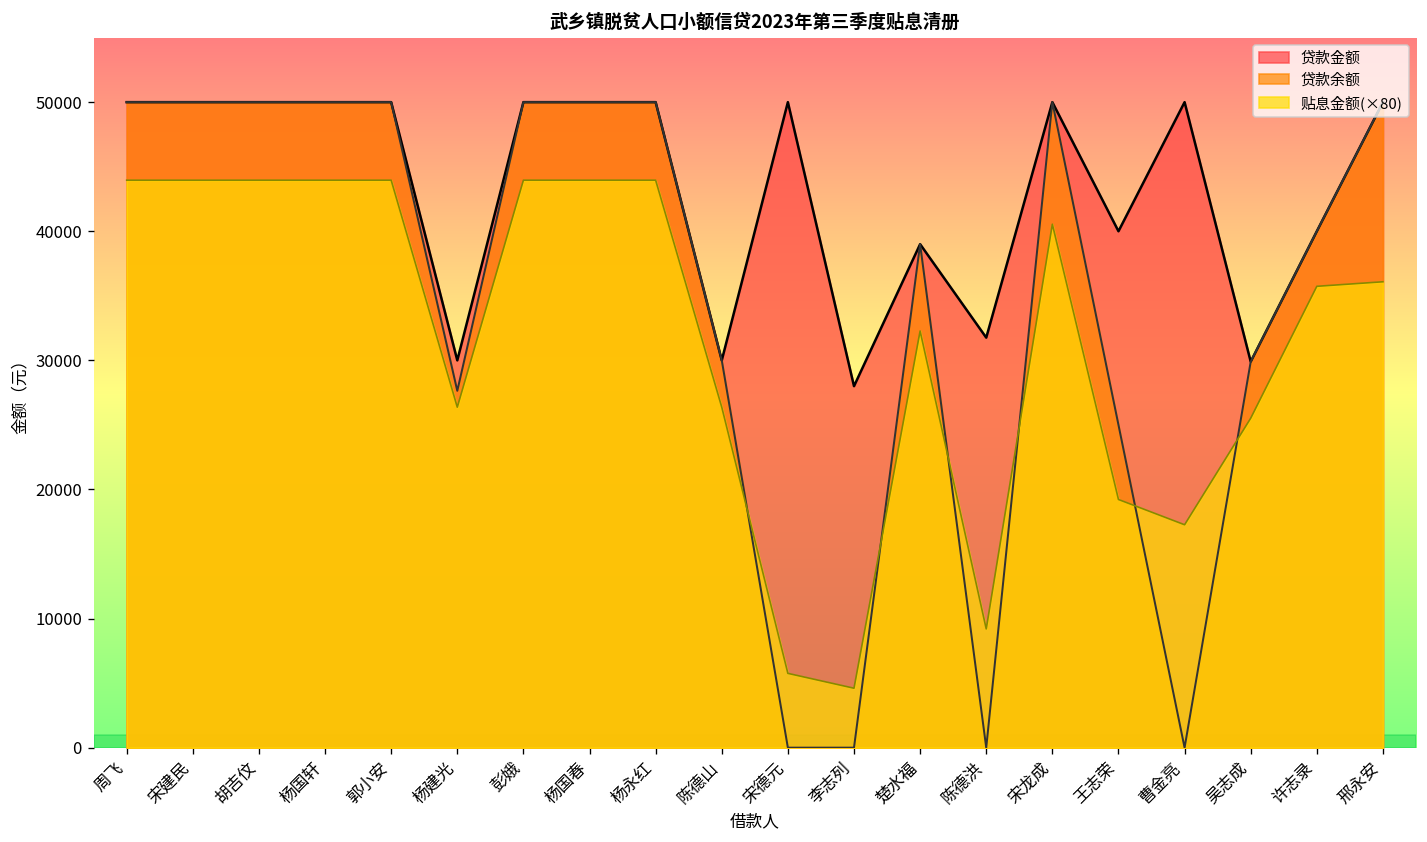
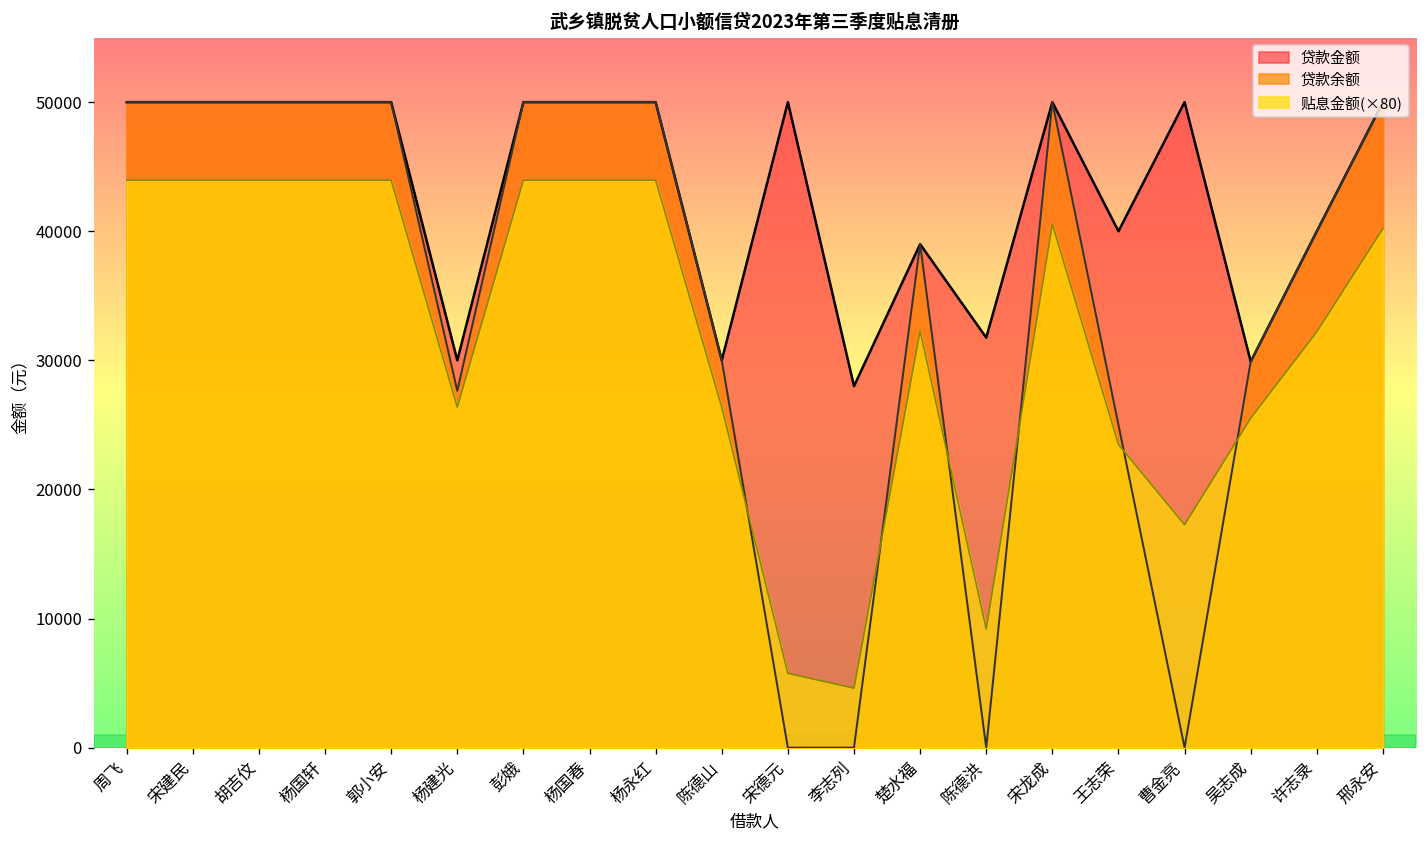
贴息金额(×80), 王志荣: 19200 -> 23500
贴息金额(×80), 许志录: 35700 -> 32200
贴息金额(×80), 邢永安: 36100 -> 40200
